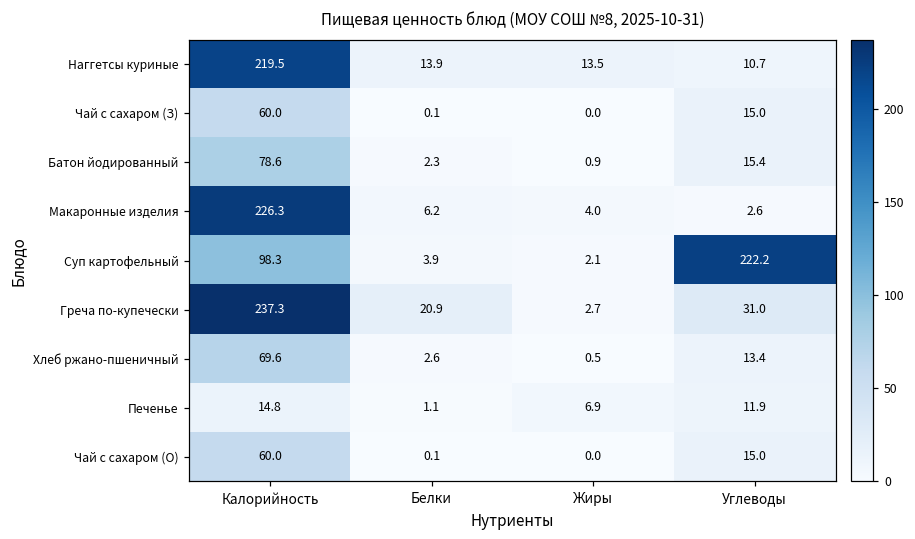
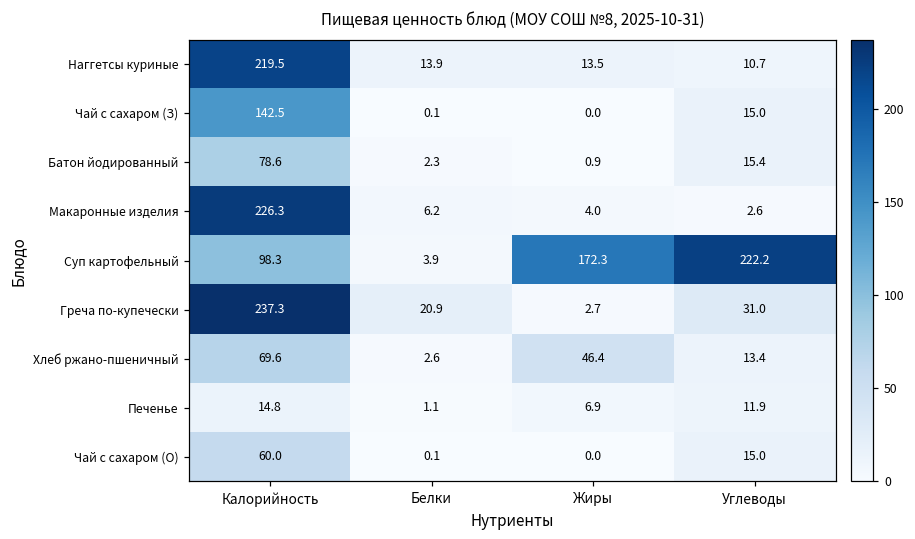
Чай с сахаром (З), Калорийность: 60.0 -> 142.5
Суп картофельный, Жиры: 2.1 -> 172.3
Хлеб ржано-пшеничный, Жиры: 0.5 -> 46.4
